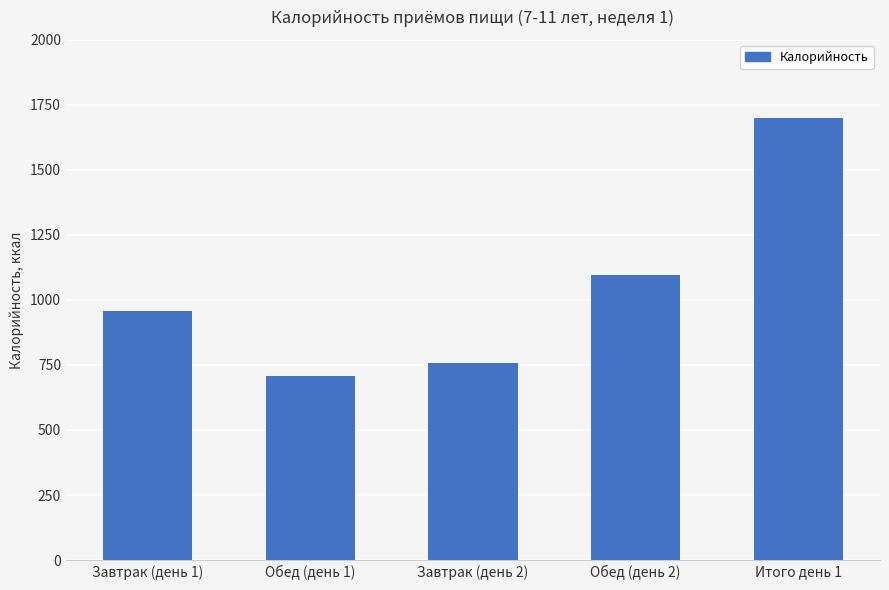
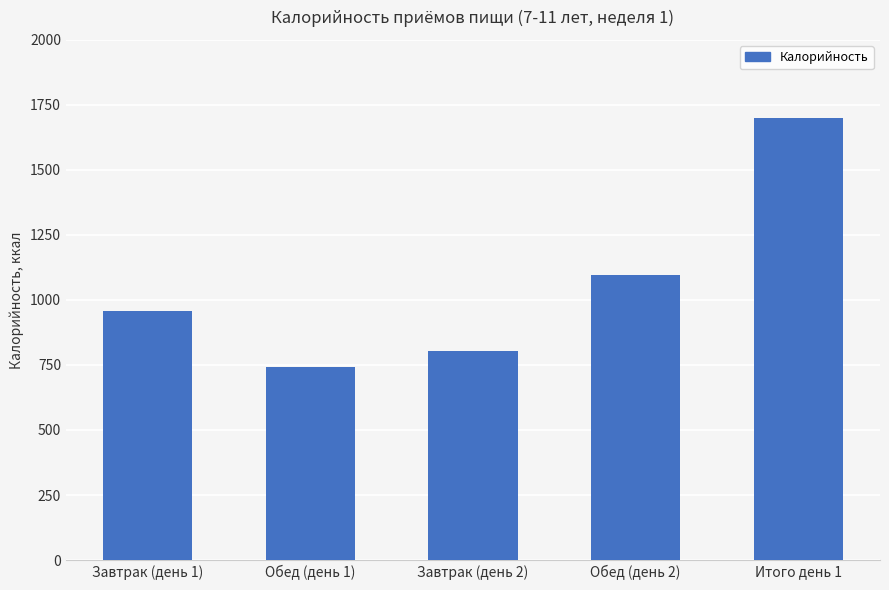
Обед (день 1): 710 -> 740
Завтрак (день 2): 760 -> 810
